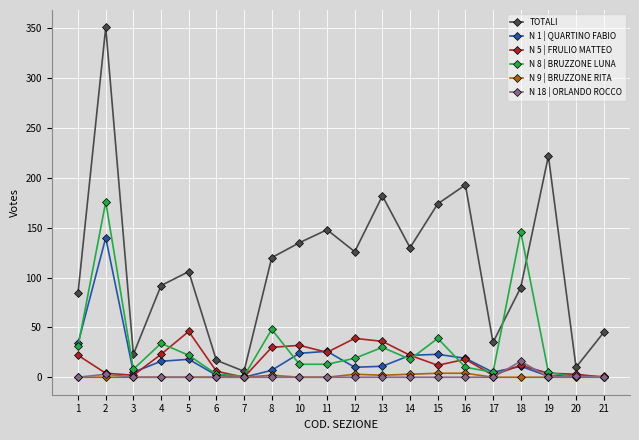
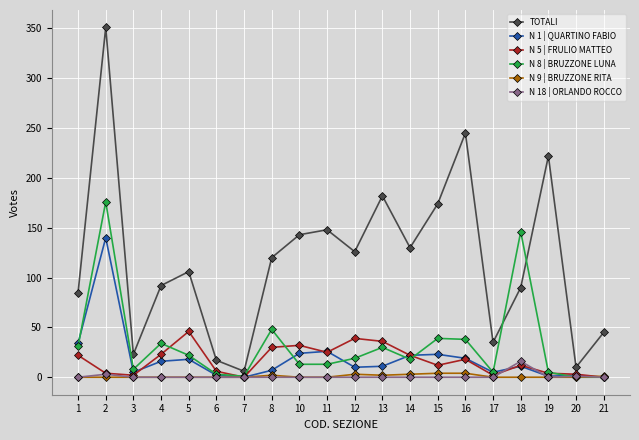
TOTALI, 10: 135 -> 143
TOTALI, 16: 190 -> 250
N 8 | BRUZZONE LUNA, 16: 10 -> 40
